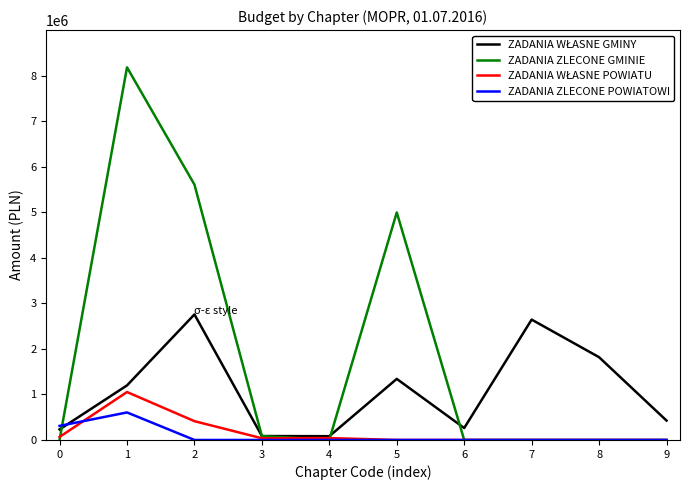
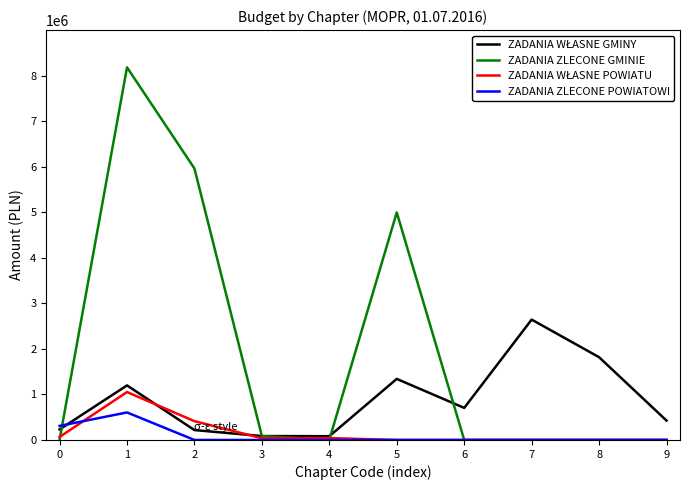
ZADANIA WŁASNE GMINY, 2: 2800000 -> 200000
ZADANIA ZLECONE GMINIE, 2: 5600000 -> 6000000
ZADANIA WŁASNE GMINY, 6: 300000 -> 700000
